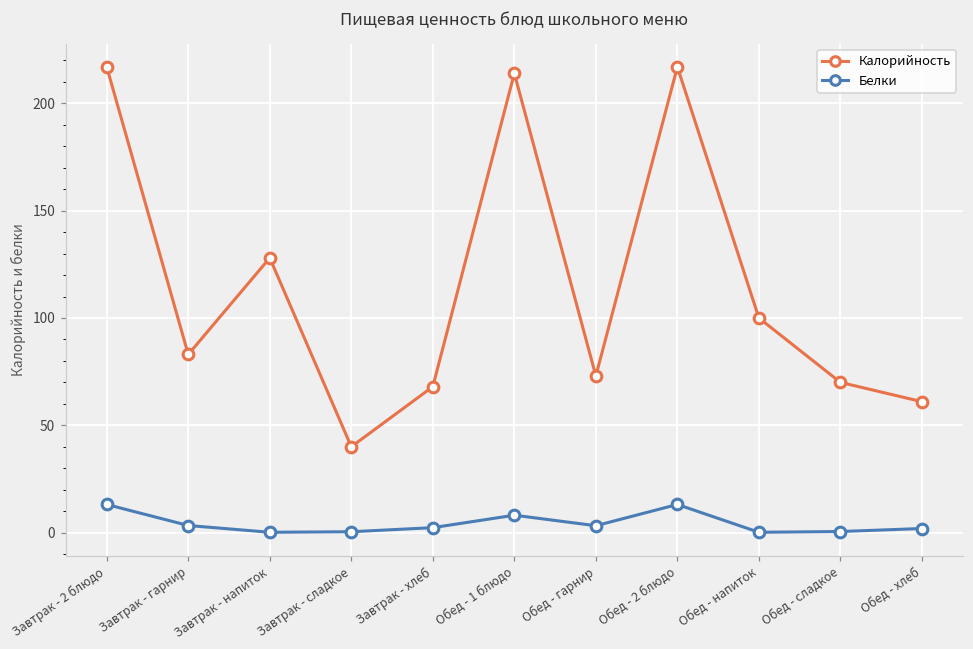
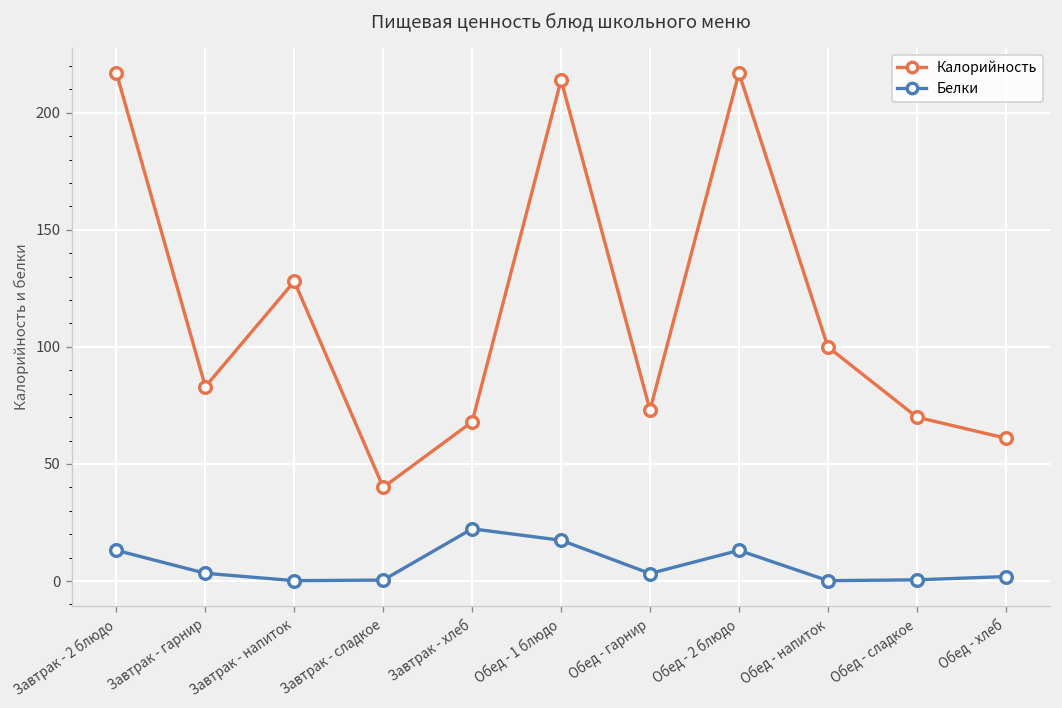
Белки, Завтрак - хлеб: 2 -> 22
Белки, Обед - 1 блюдо: 8 -> 17
